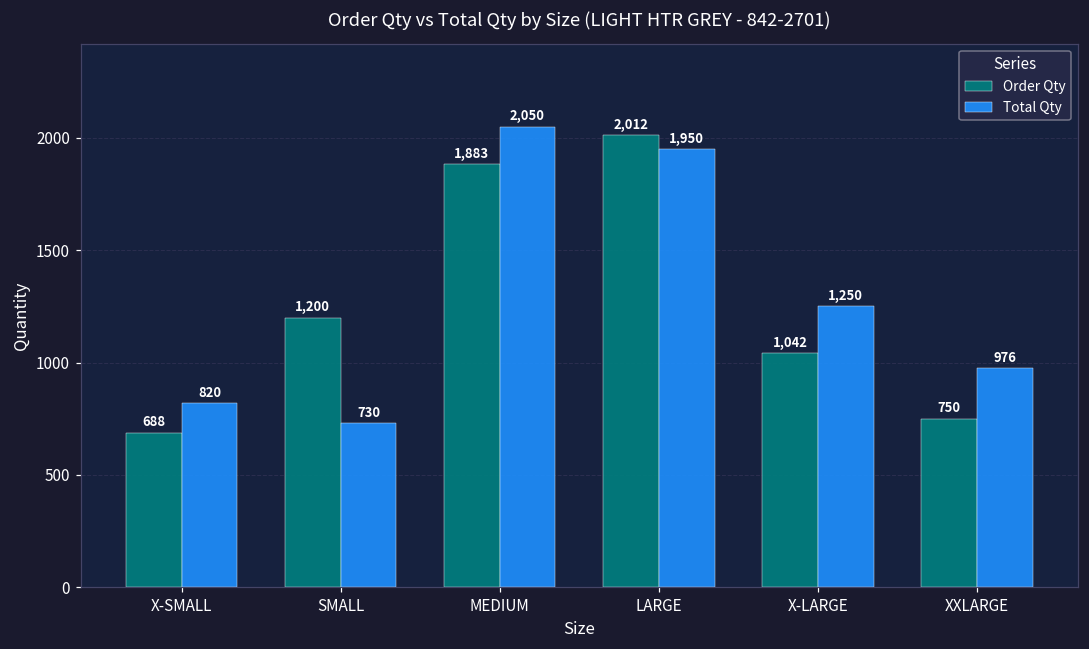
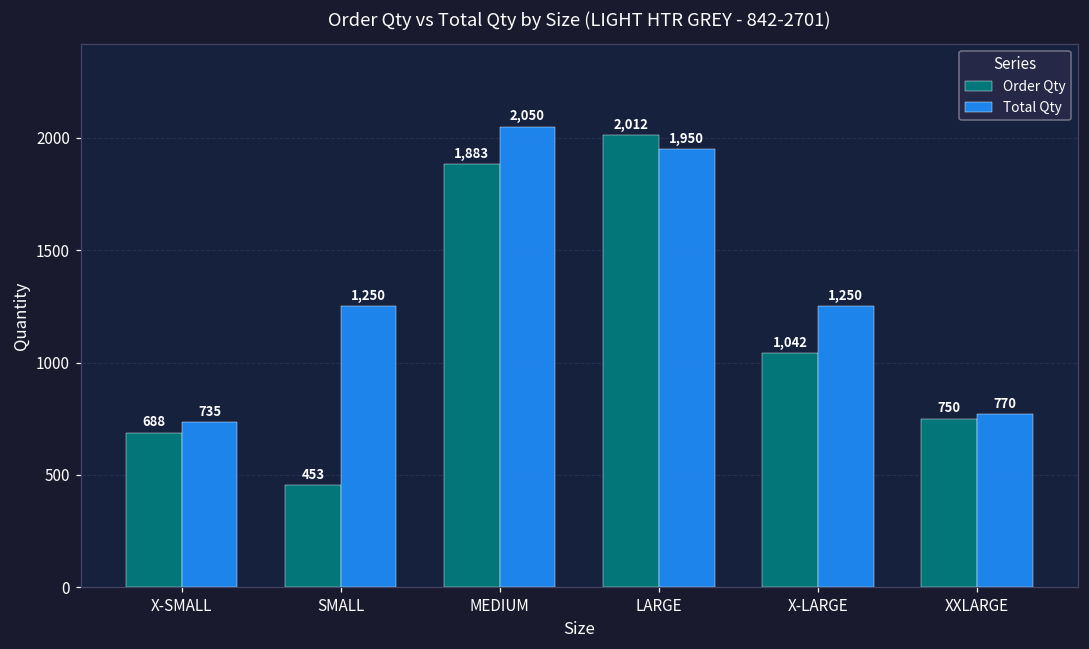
Total Qty, X-SMALL: 820 -> 735
Order Qty, SMALL: 1,200 -> 453
Total Qty, SMALL: 730 -> 1,250
Total Qty, XXLARGE: 976 -> 770
